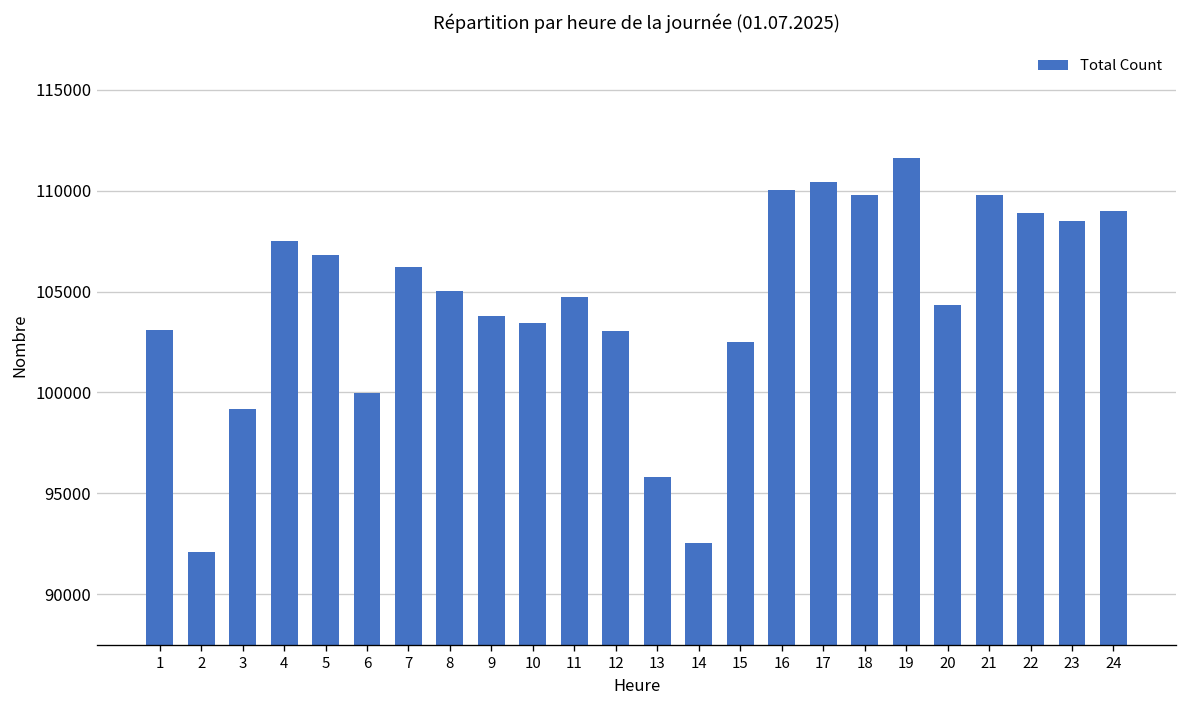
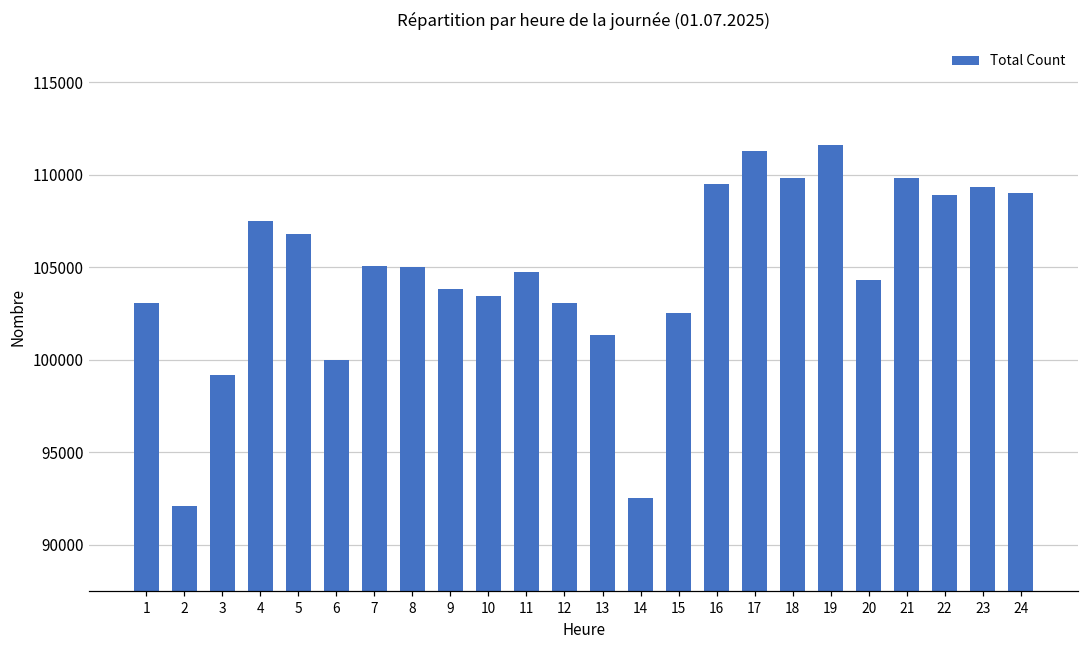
7: 106200 -> 105100
13: 95800 -> 101300
16: 110000 -> 109500
17: 110400 -> 111300
23: 108500 -> 109400
